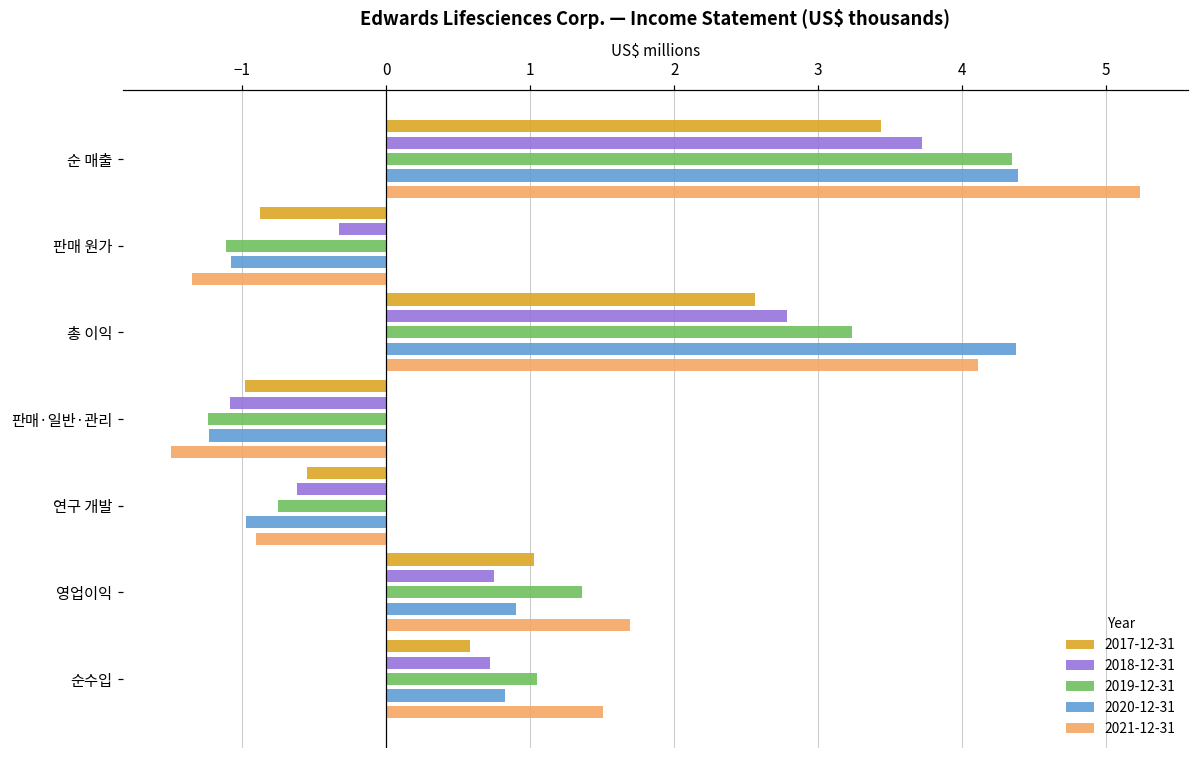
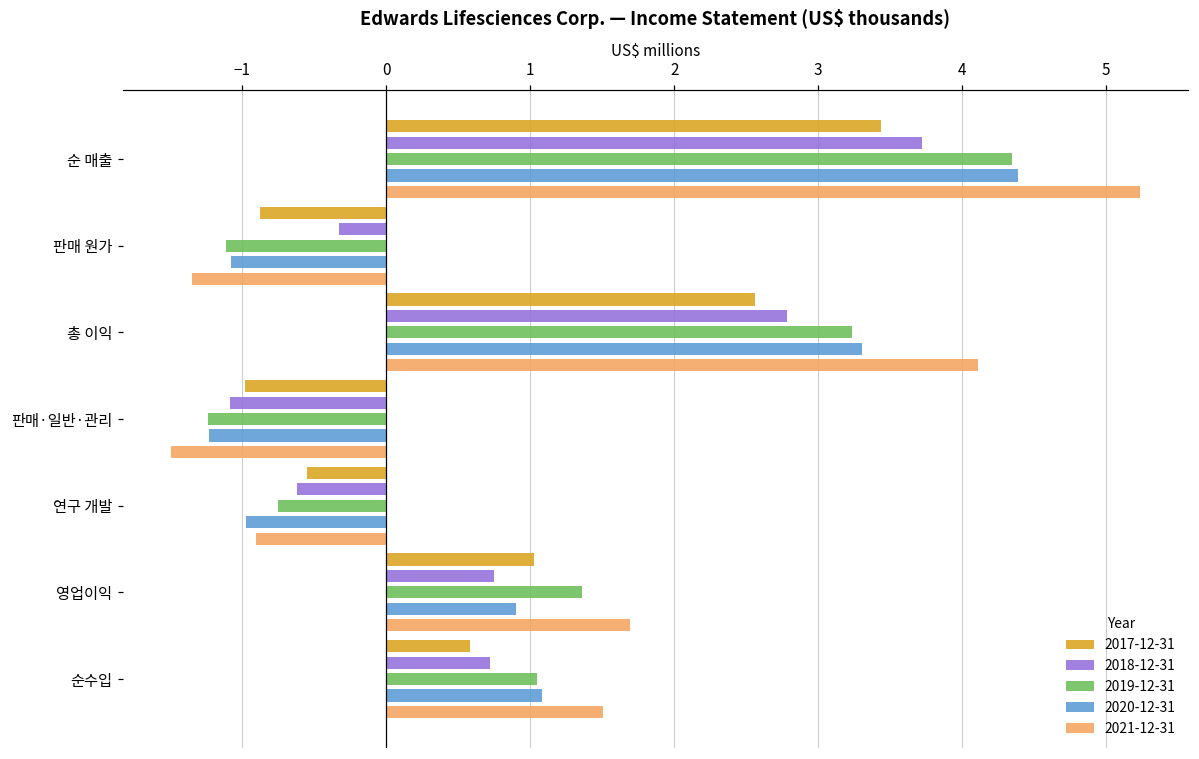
2020-12-31, 총 이익: 4.37 -> 3.31
2020-12-31, 순수입: 0.82 -> 1.08
